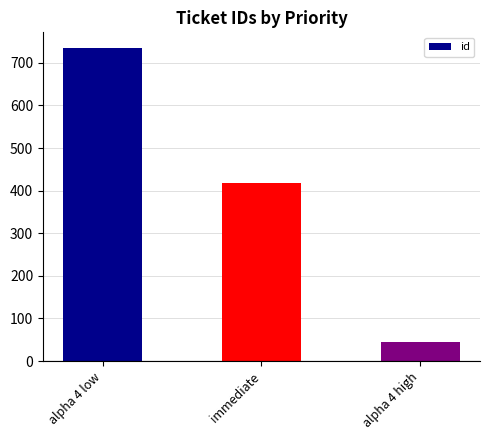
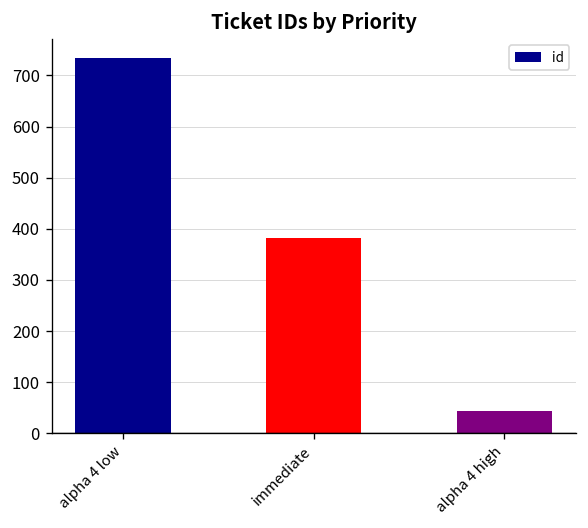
immediate: 420 -> 380
